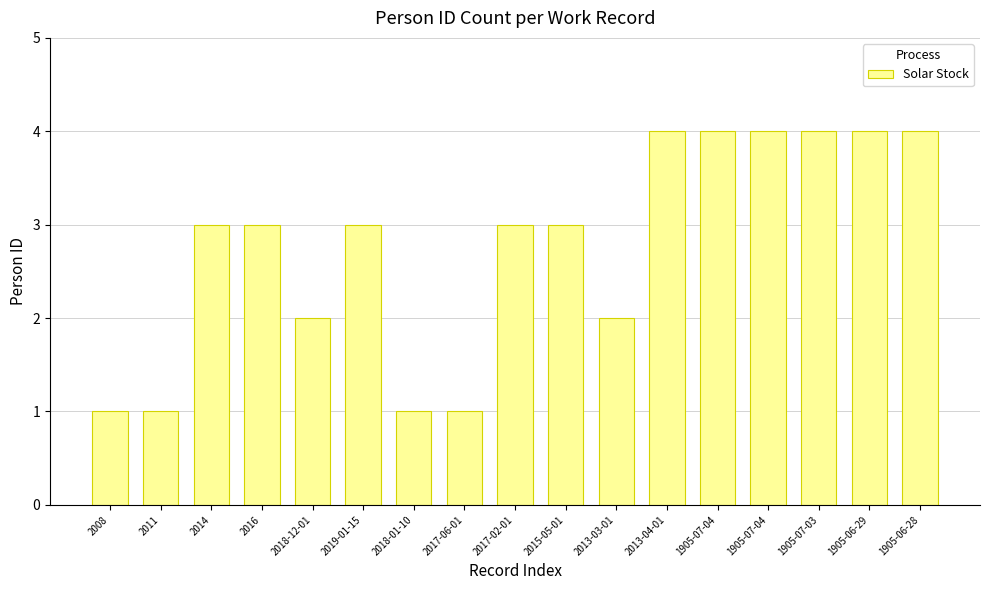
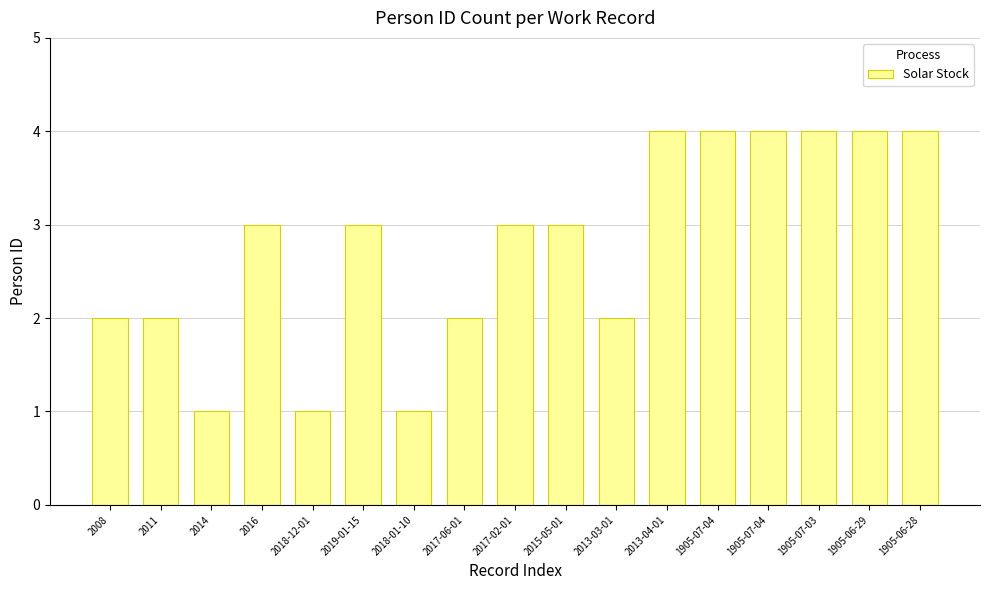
2008: 1 -> 2
2011: 1 -> 2
2014: 3 -> 1
2018-12-01: 2 -> 1
2017-06-01: 1 -> 2
